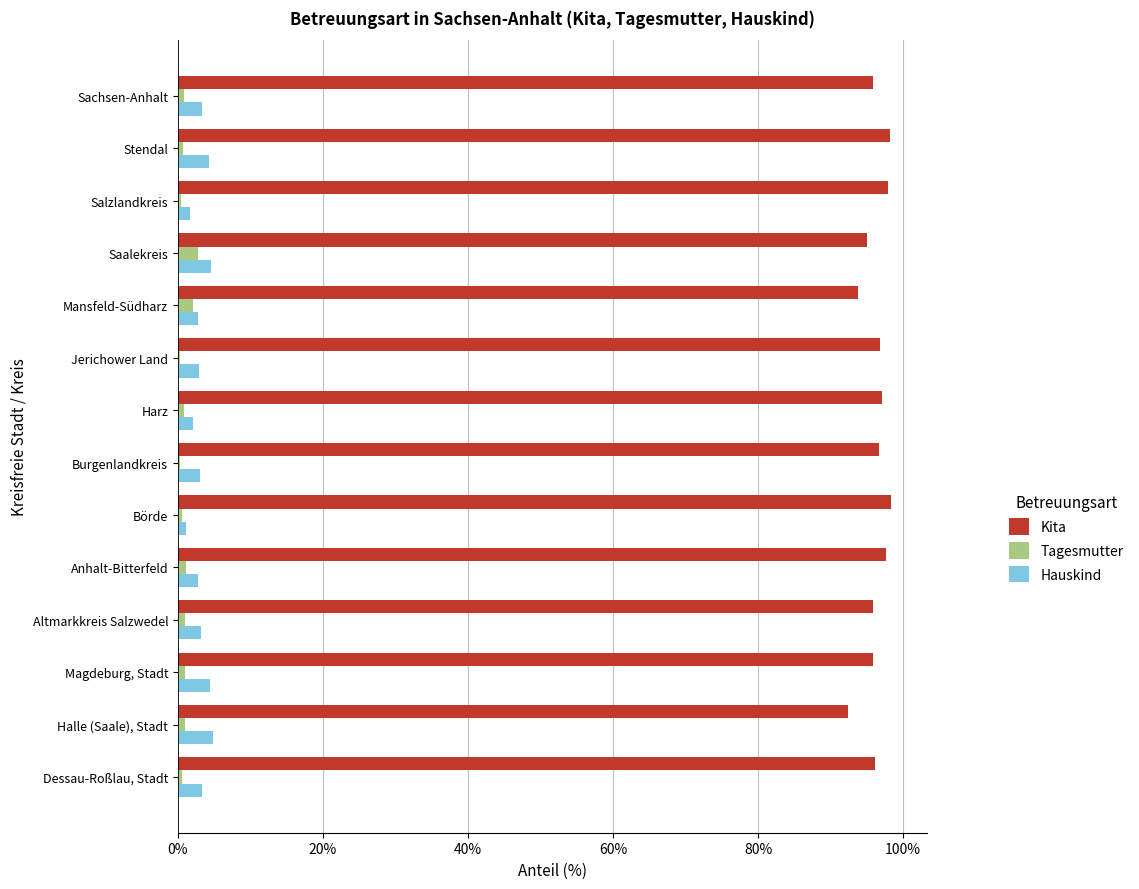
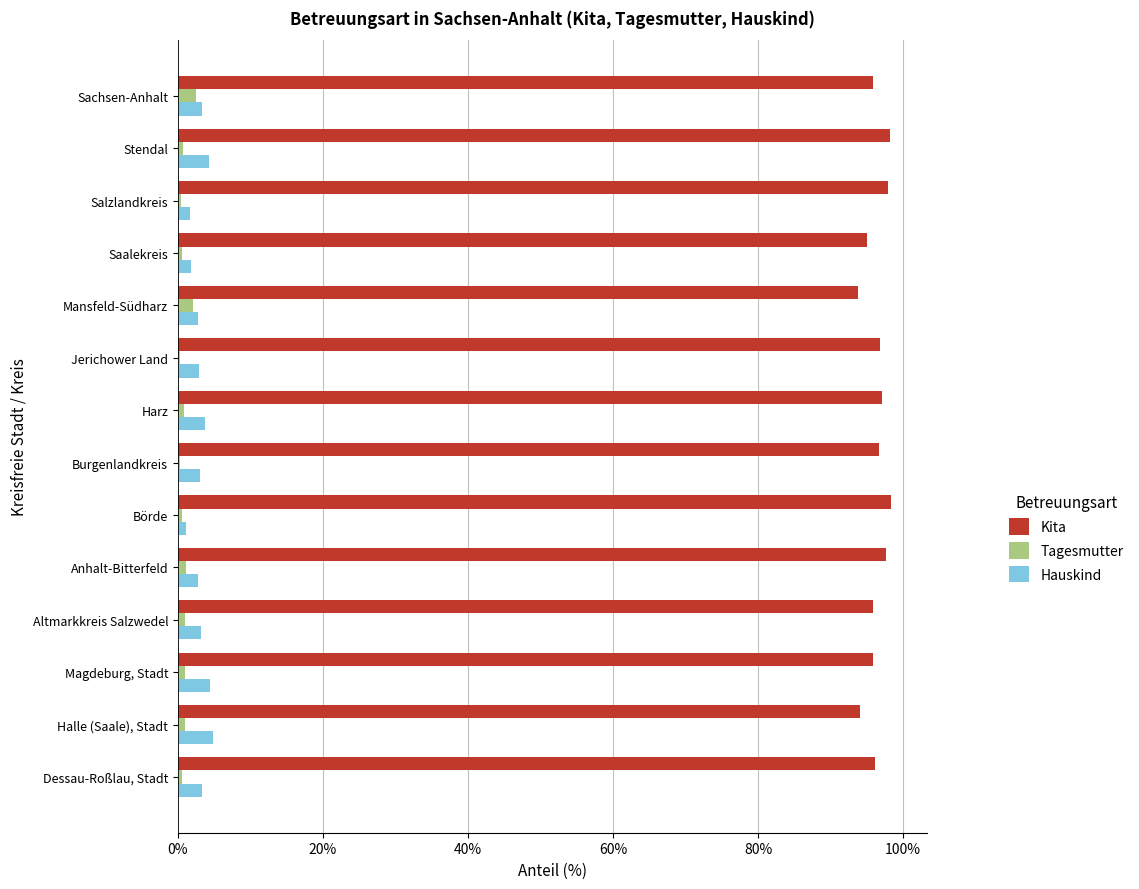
Tagesmutter, Sachsen-Anhalt: 1% -> 3%
Tagesmutter, Saalekreis: 3% -> 1%
Hauskind, Saalekreis: 5% -> 2%
Hauskind, Harz: 2% -> 4%
Kita, Halle (Saale), Stadt: 92% -> 94%
